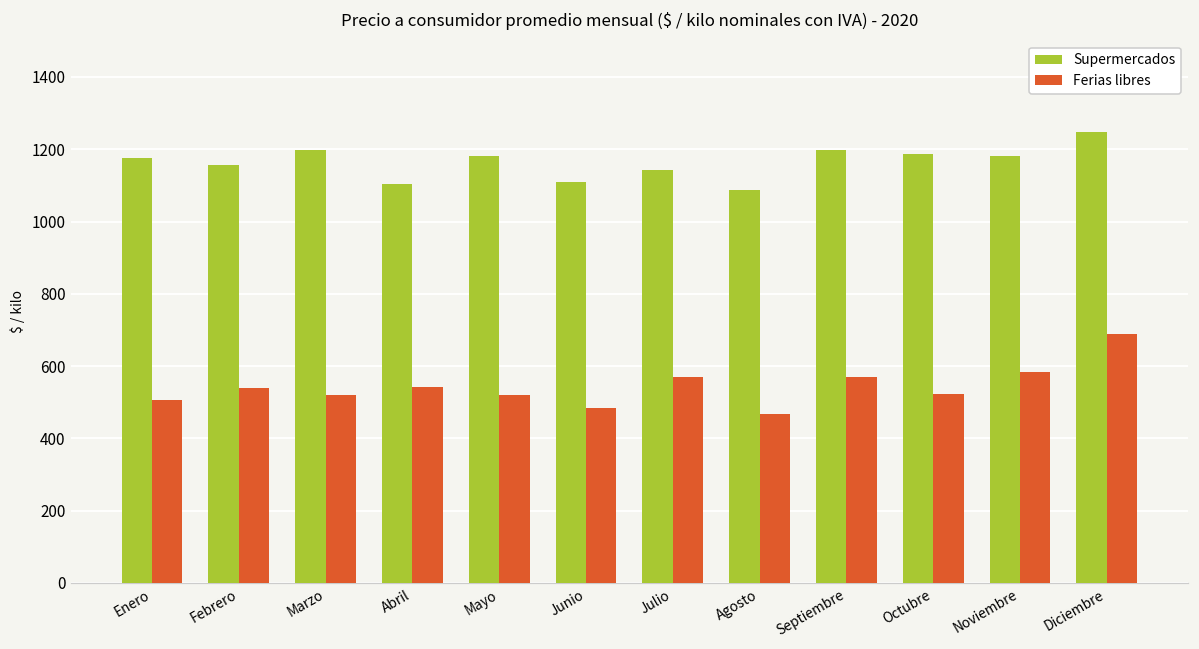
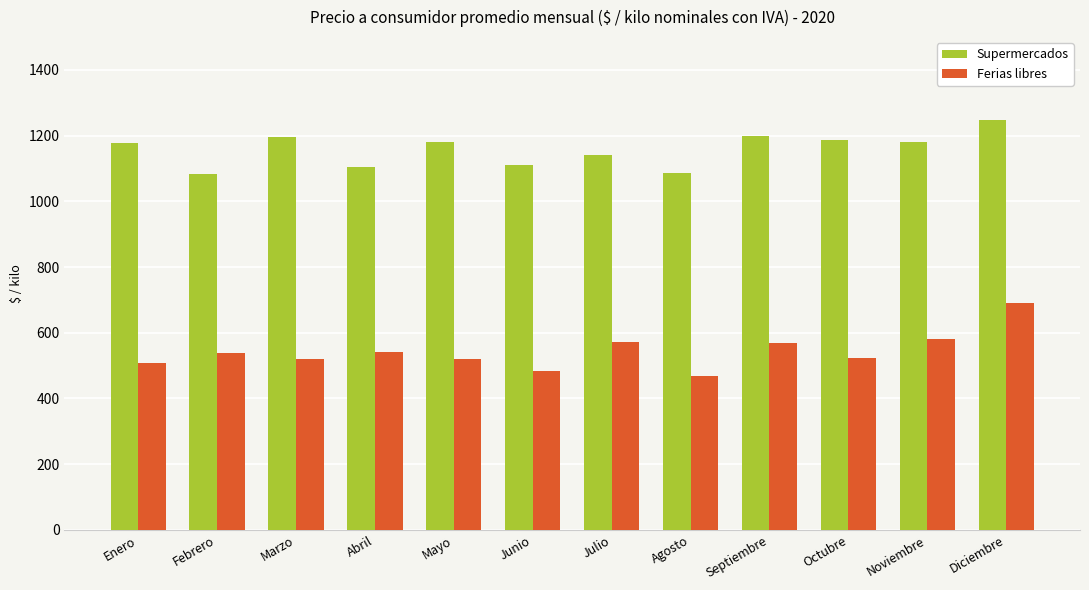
Supermercados, Febrero: 1160 -> 1080
